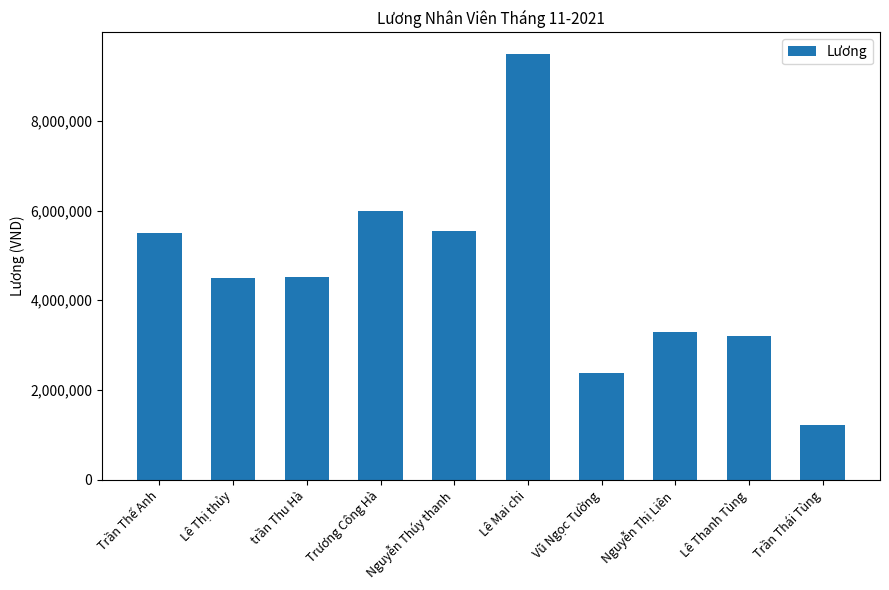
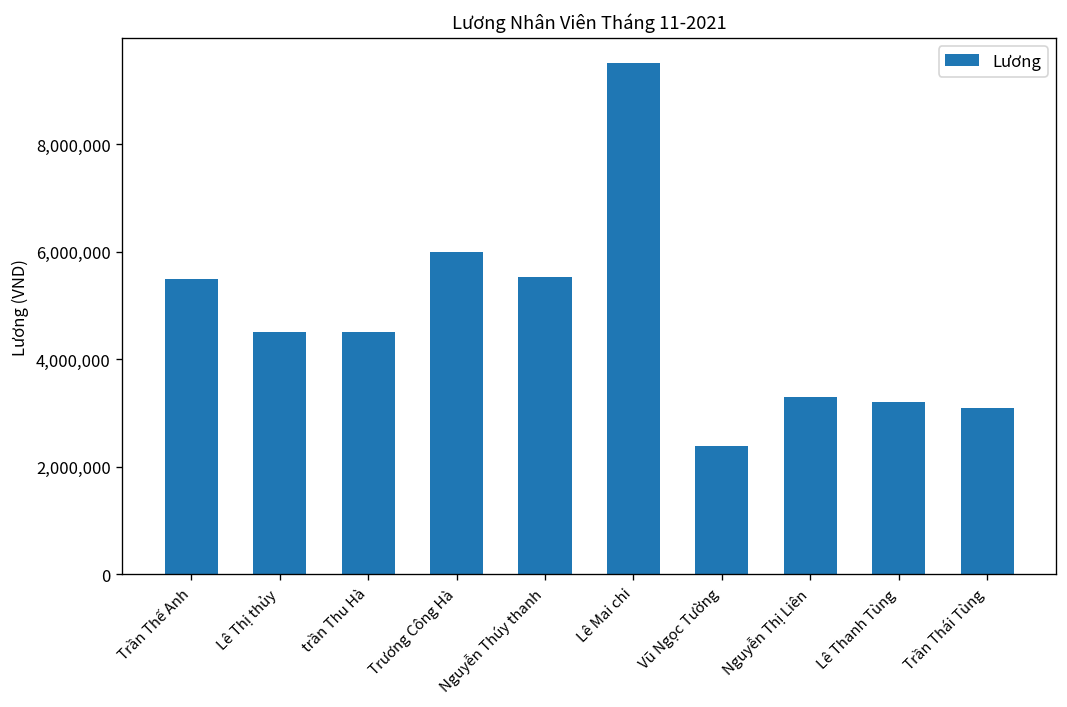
Trần Thái Tùng: 1,200,000 -> 3,100,000
